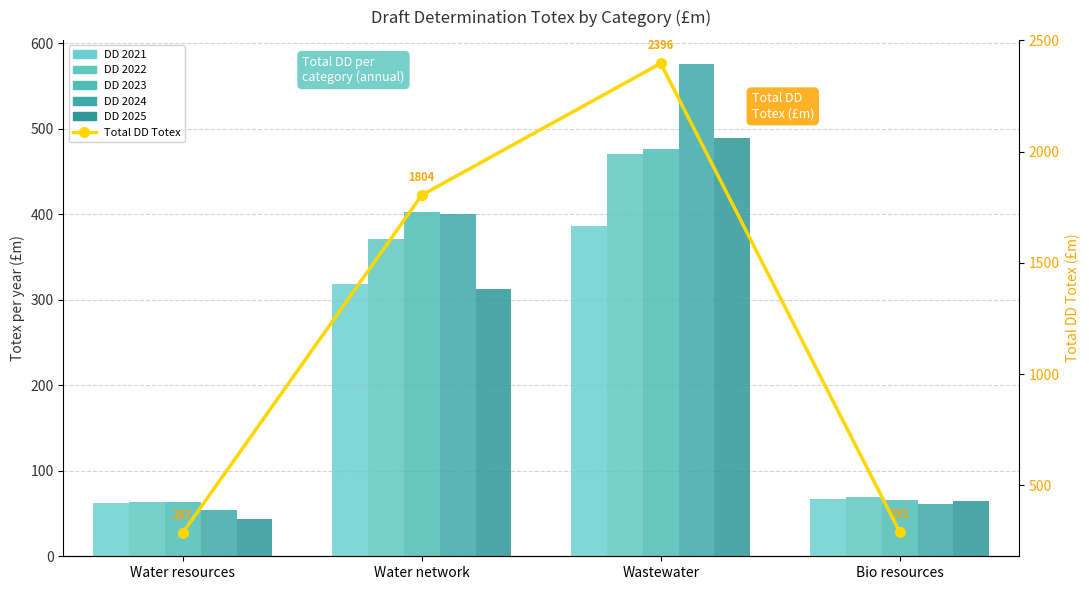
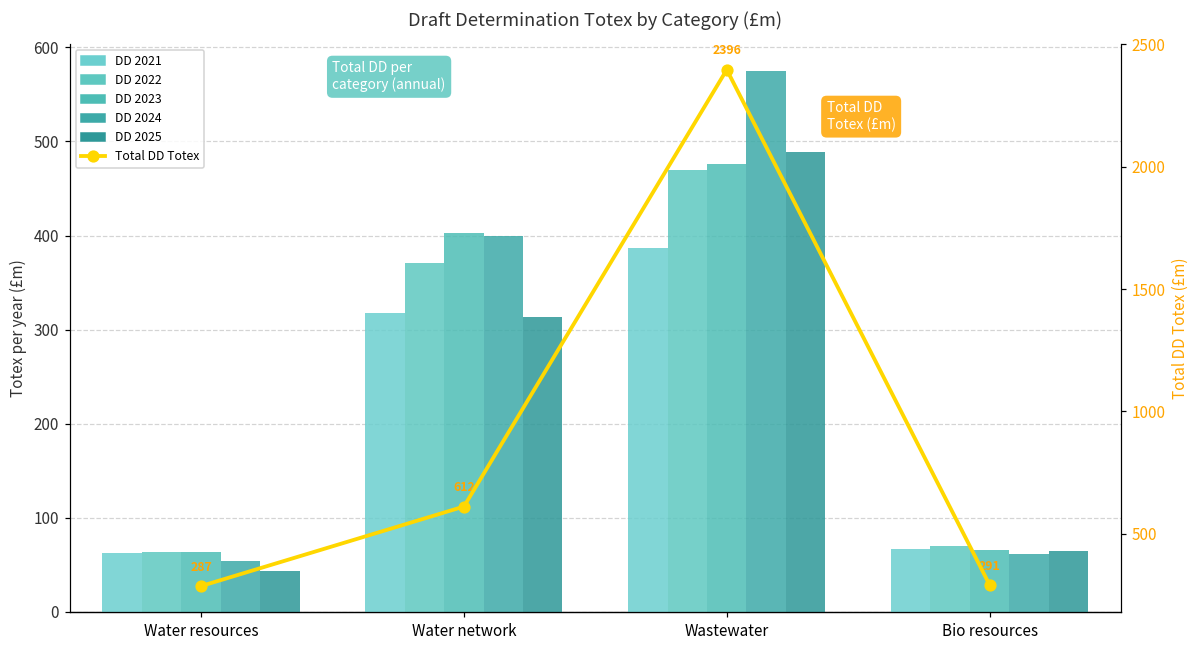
Total DD Totex, Water network: 1804 -> 612
